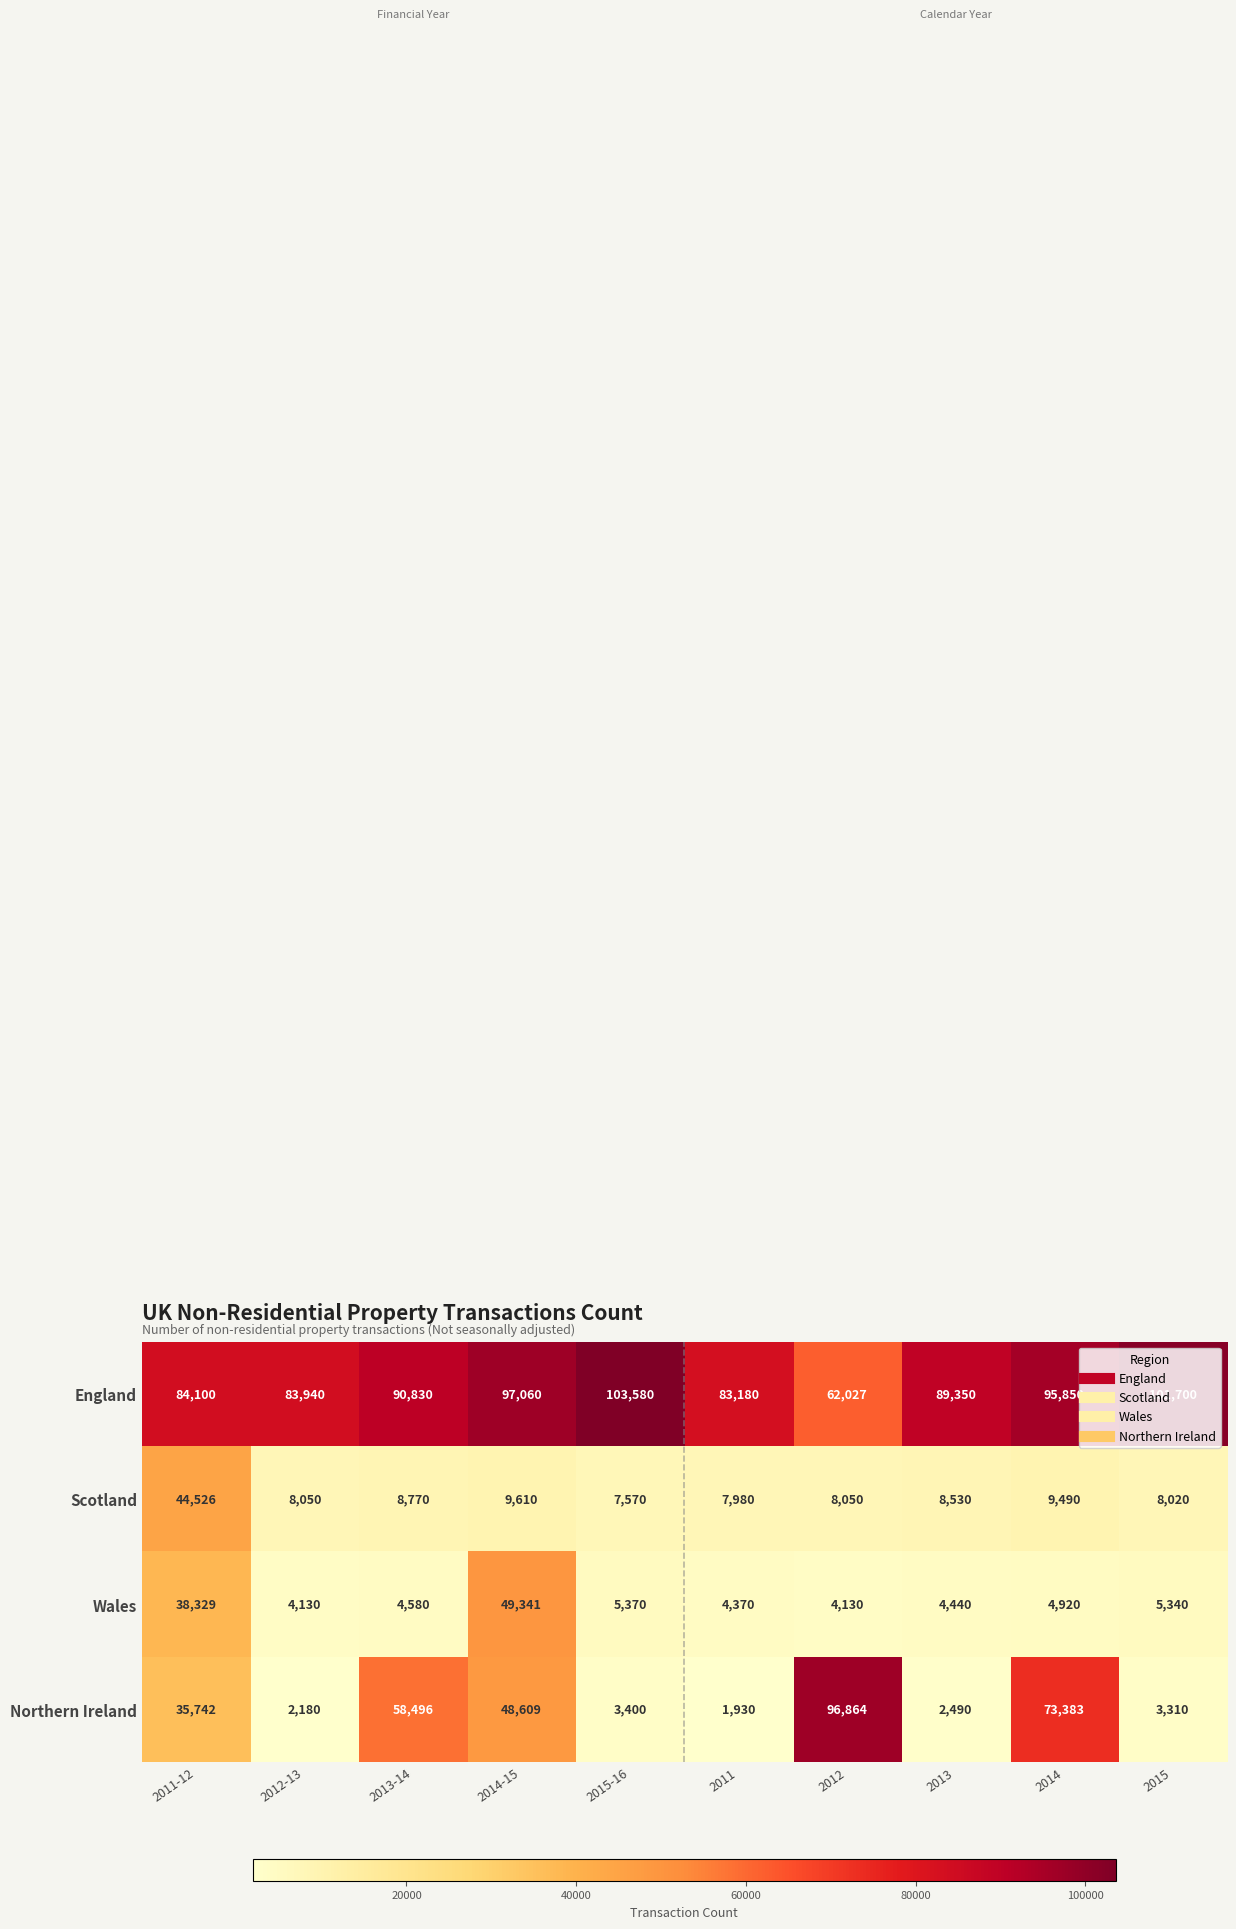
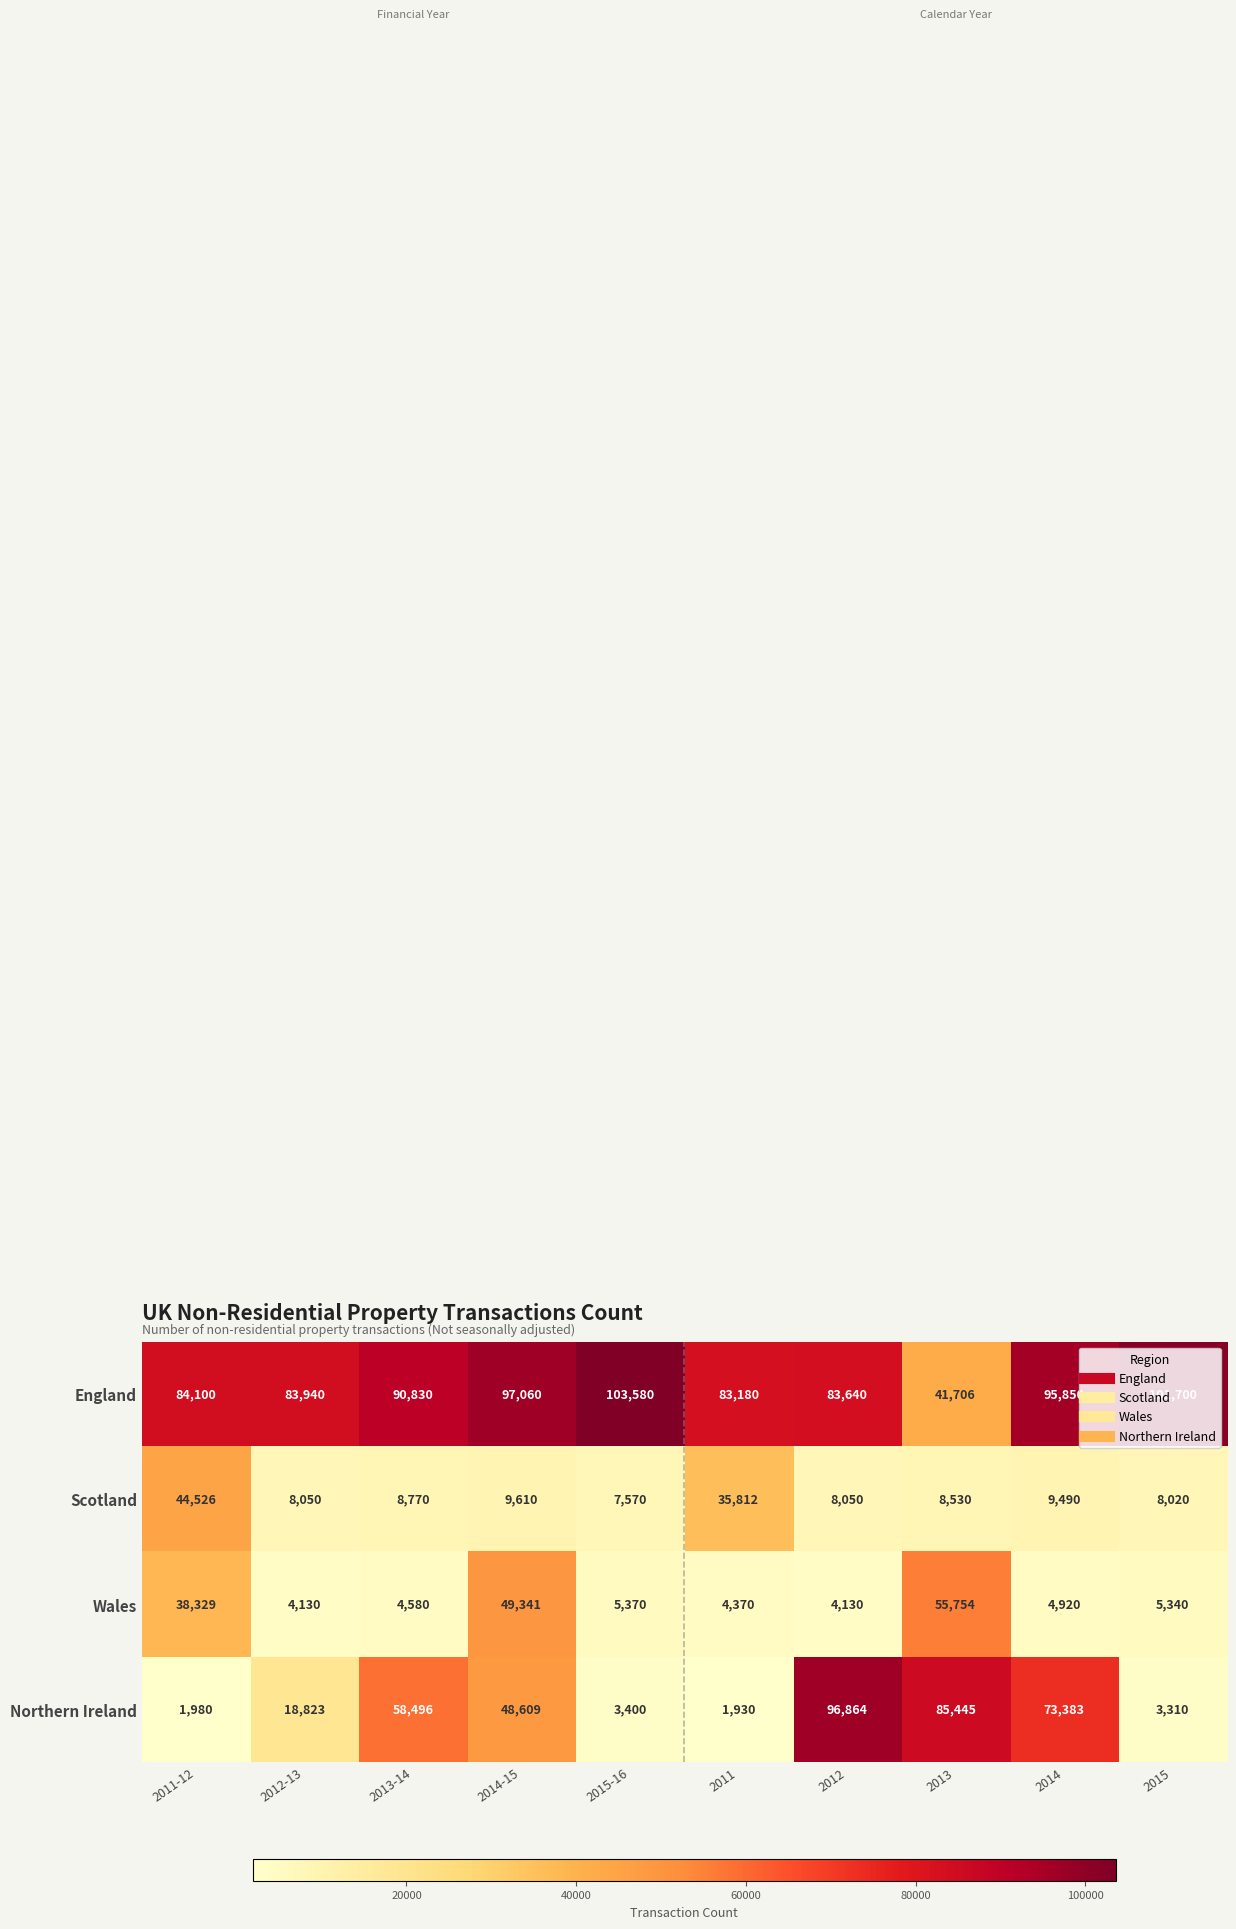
England, 2012: 62,027 -> 83,640
England, 2013: 89,350 -> 41,706
Scotland, 2011: 7,980 -> 35,812
Wales, 2013: 4,440 -> 55,754
Northern Ireland, 2011-12: 35,742 -> 1,980
Northern Ireland, 2012-13: 2,180 -> 18,823
Northern Ireland, 2013: 2,490 -> 85,445
